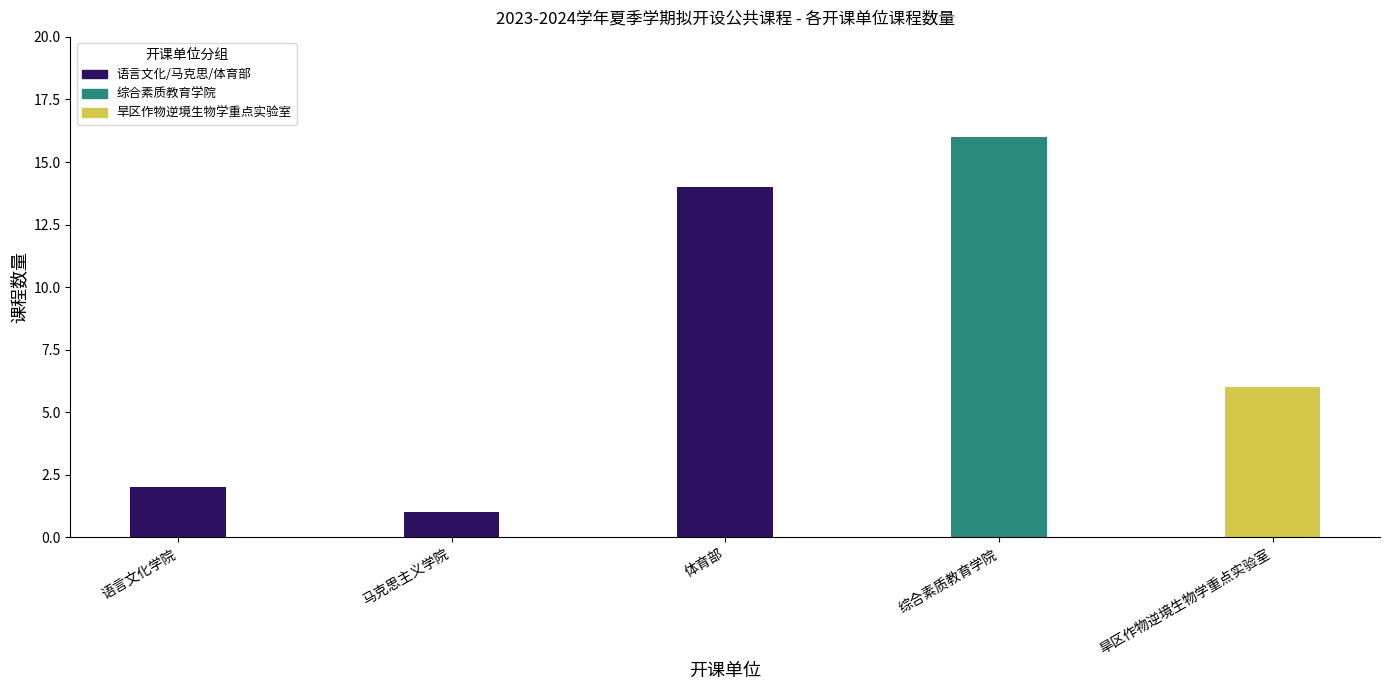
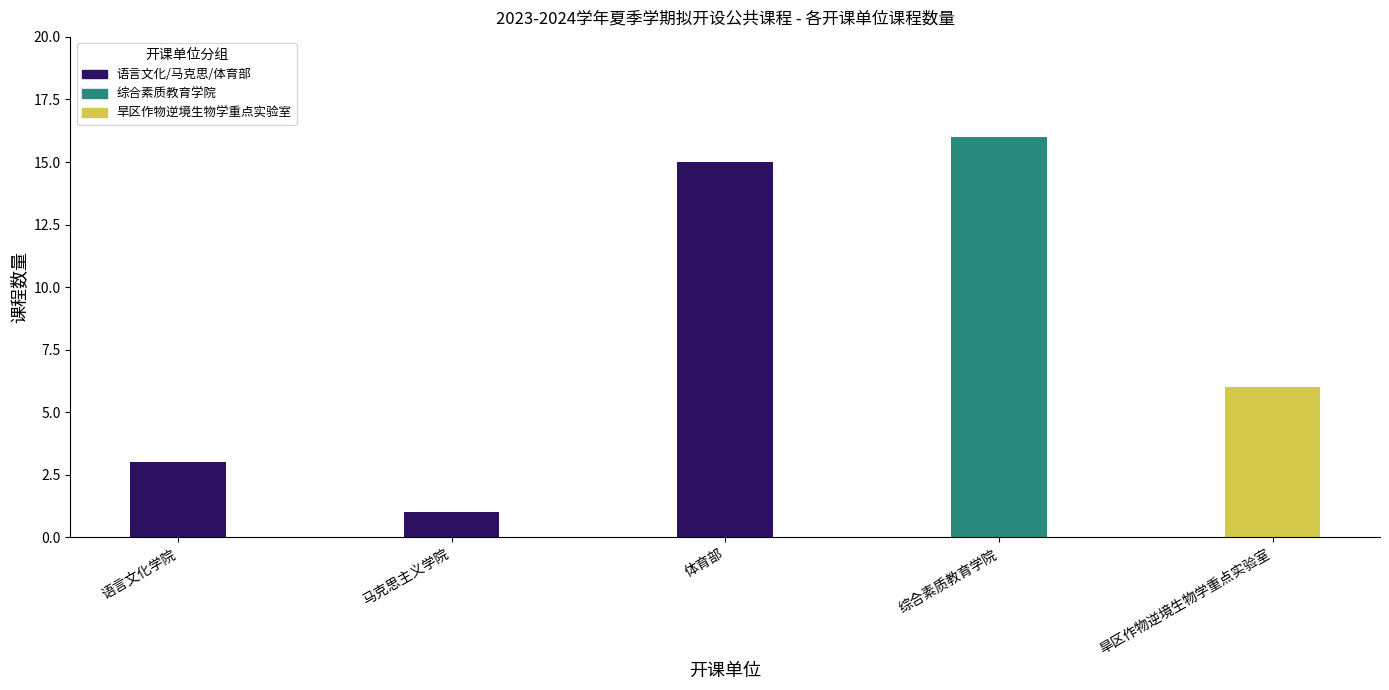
语言文化/马克思/体育部, 语言文化学院: 2 -> 3
语言文化/马克思/体育部, 体育部: 14 -> 15
